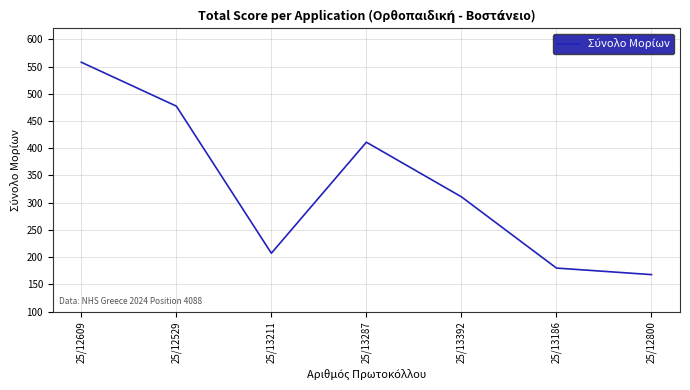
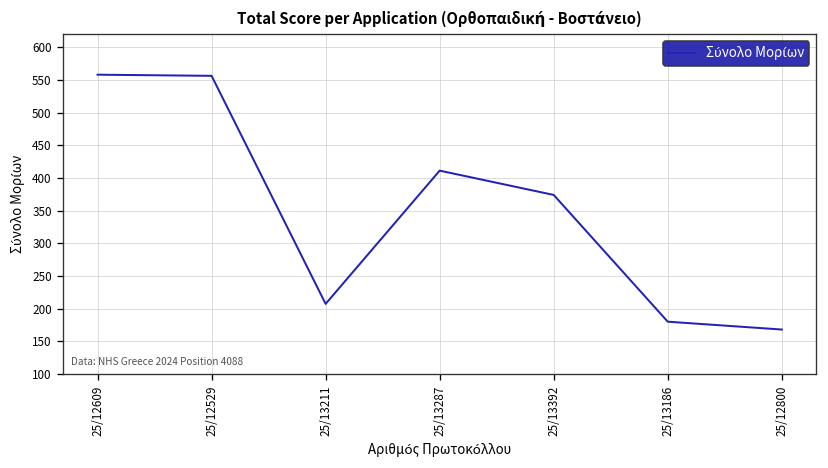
25/12529: 480 -> 560
25/13392: 310 -> 370
